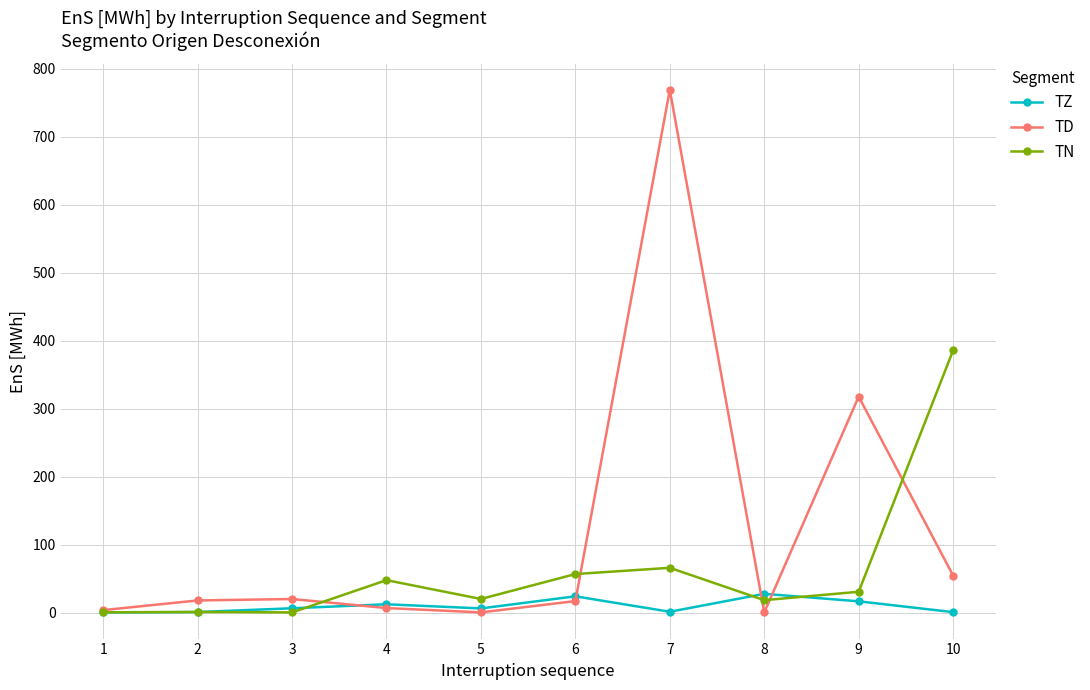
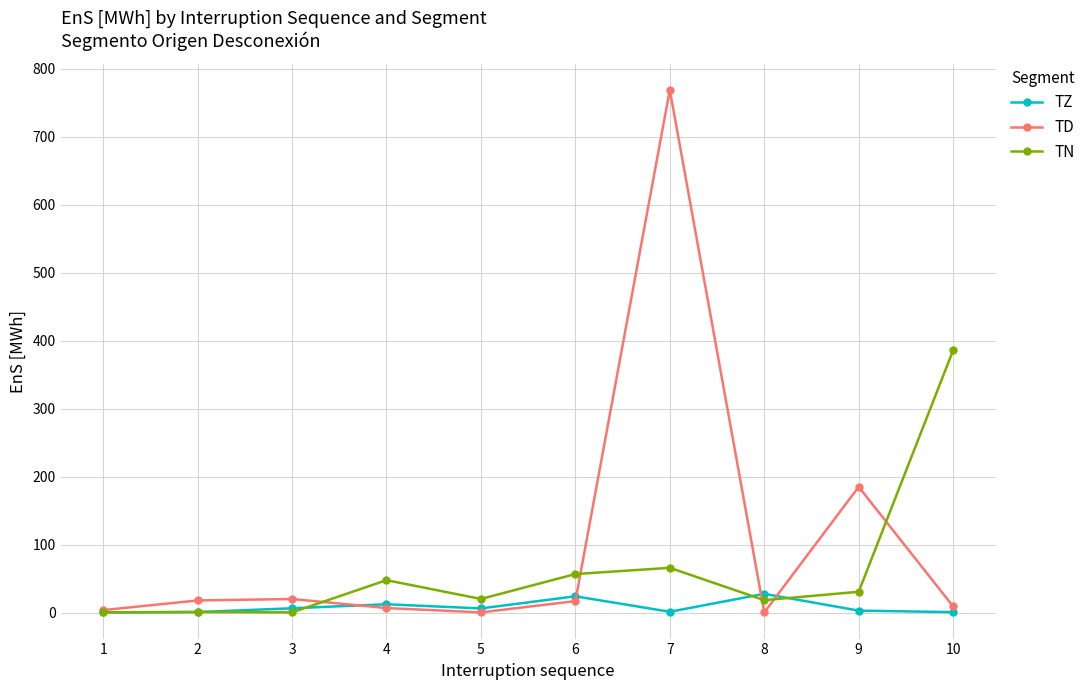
TZ, 9: 20 -> 0
TD, 9: 320 -> 180
TD, 10: 50 -> 10
